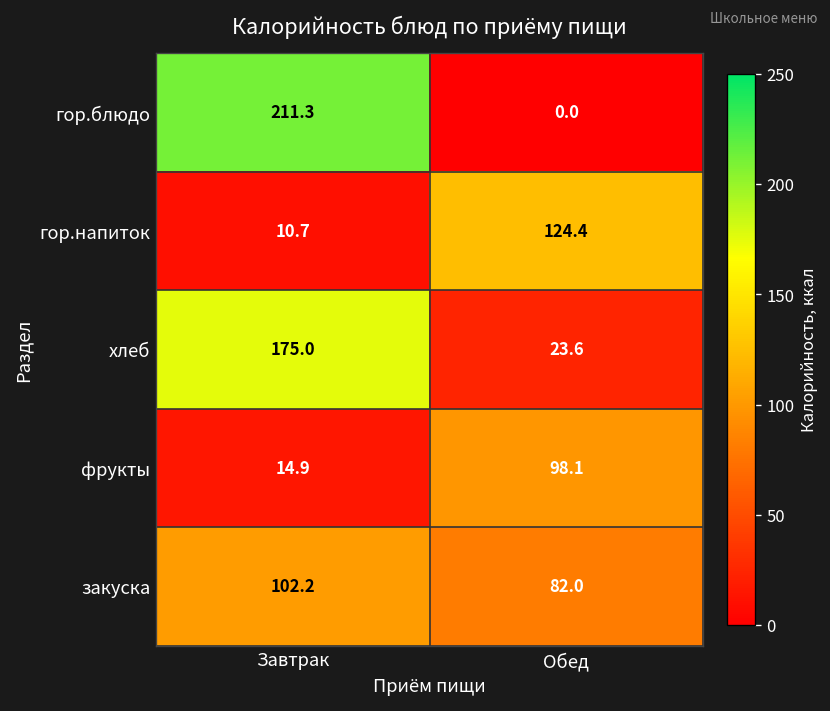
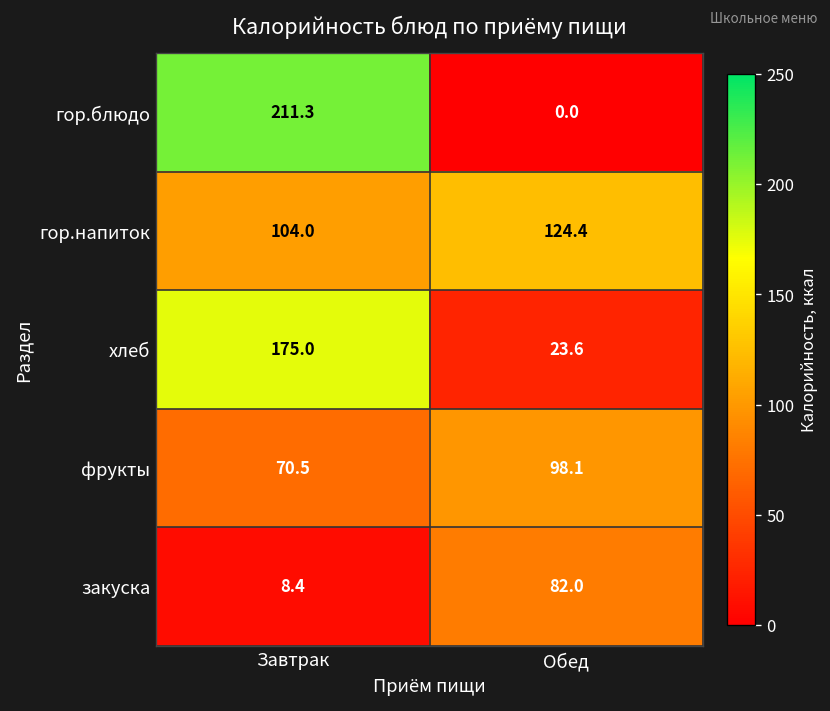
гор.напиток, Завтрак: 10.7 -> 104.0
фрукты, Завтрак: 14.9 -> 70.5
закуска, Завтрак: 102.2 -> 8.4
